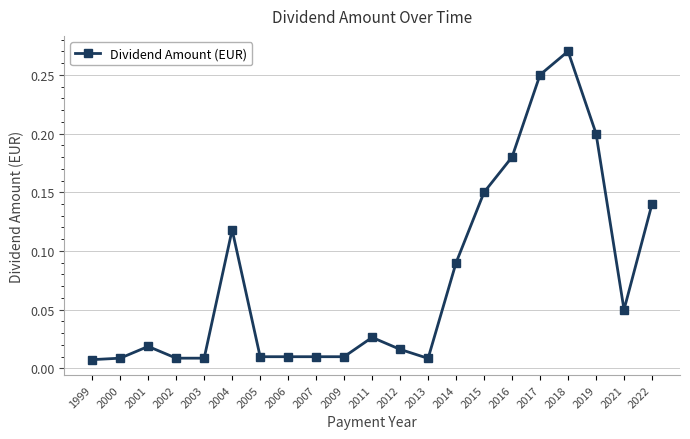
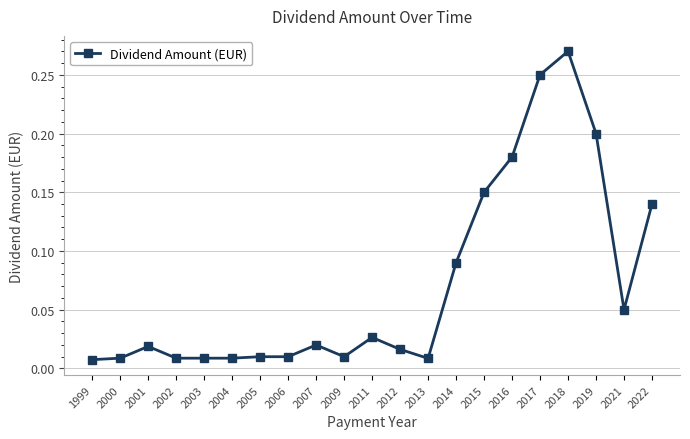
2004: 0.118 -> 0.009
2007: 0.01 -> 0.02
